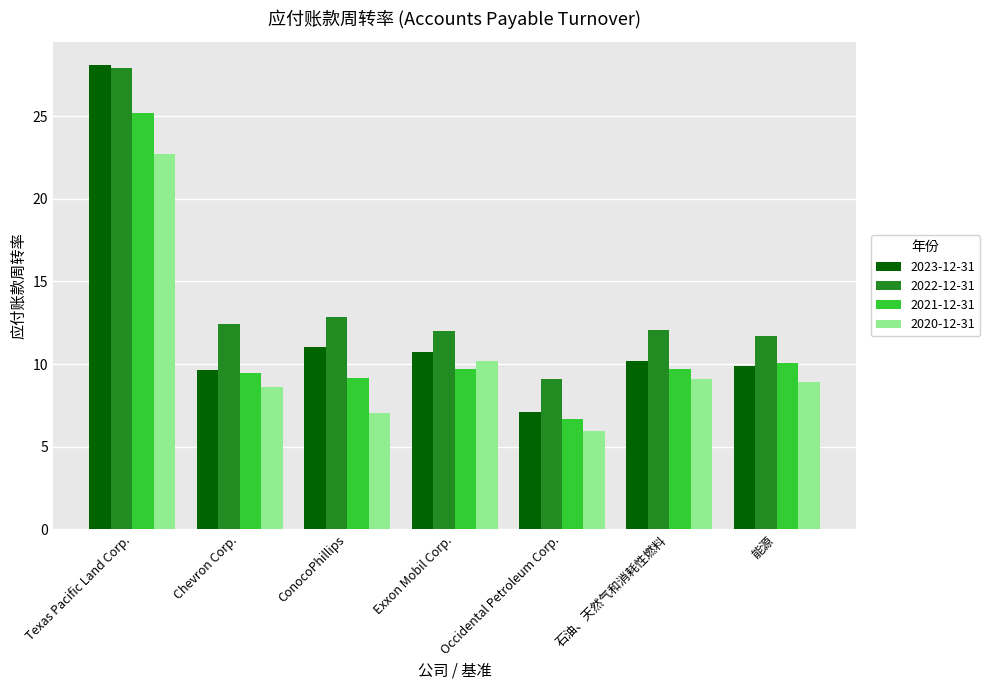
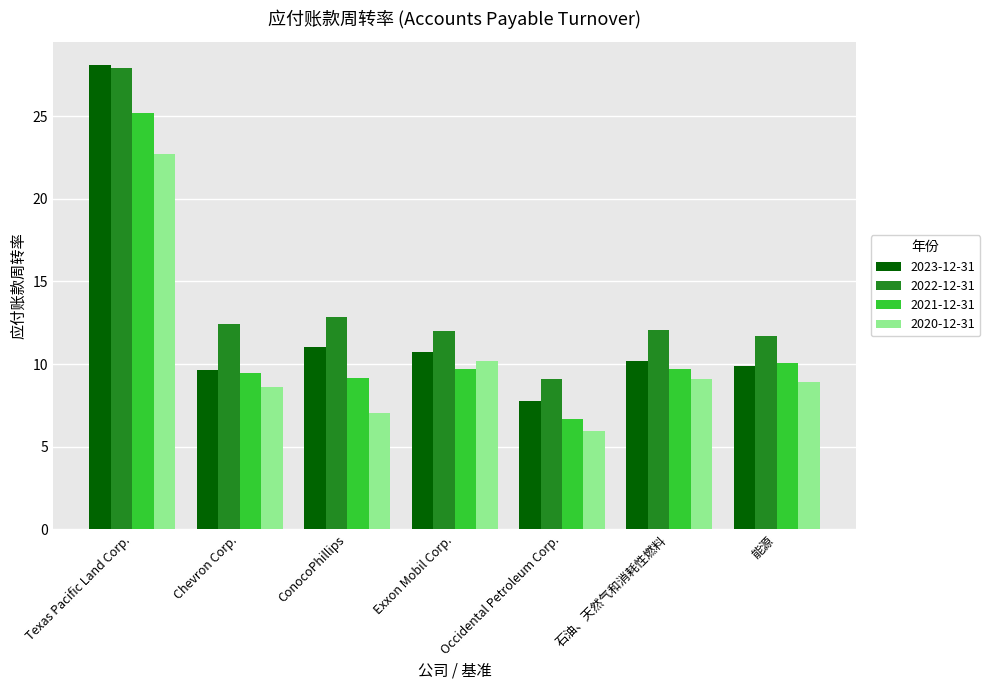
2023-12-31, Occidental Petroleum Corp.: 7.1 -> 7.8
